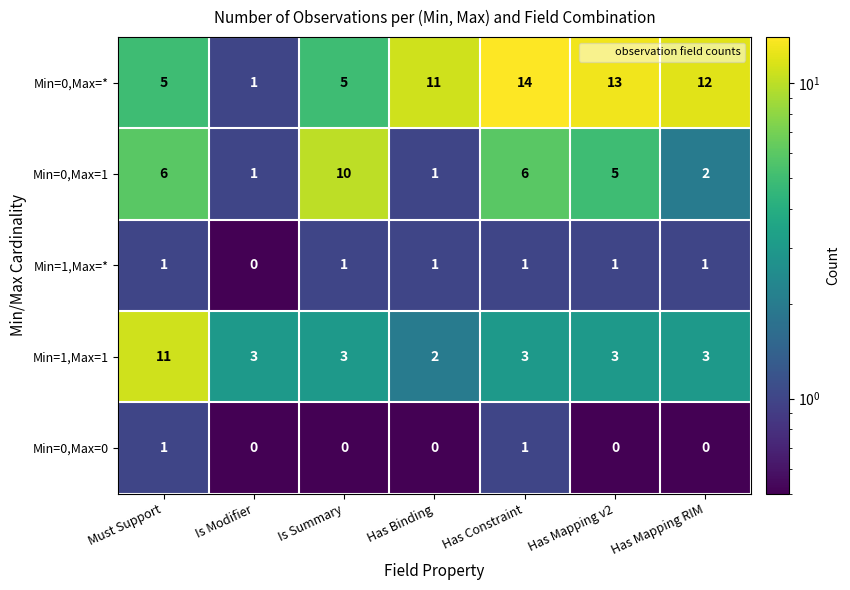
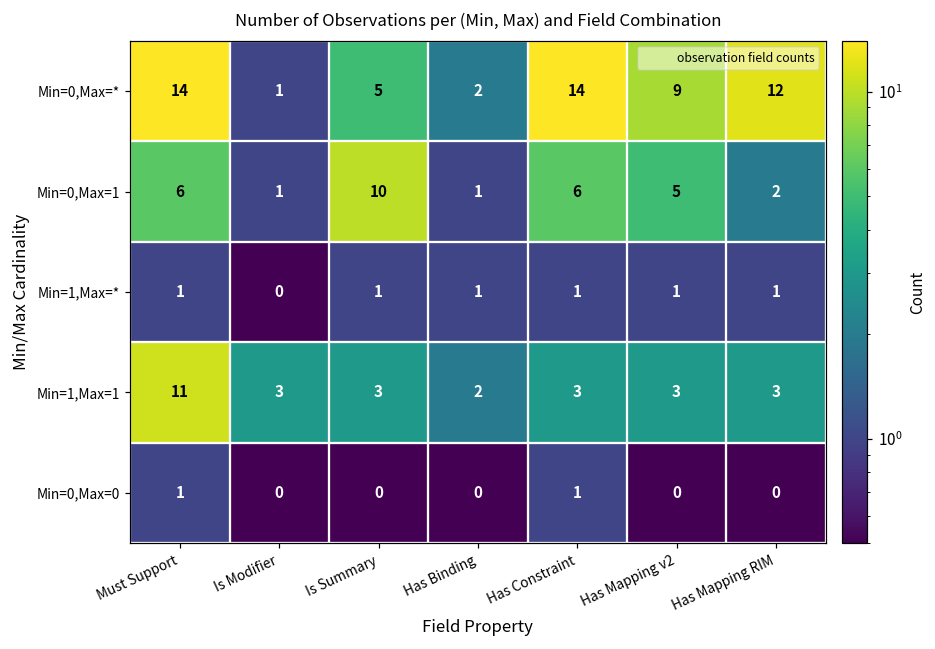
Min=0,Max=*, Must Support: 5 -> 14
Min=0,Max=*, Has Binding: 11 -> 2
Min=0,Max=*, Has Mapping v2: 13 -> 9
